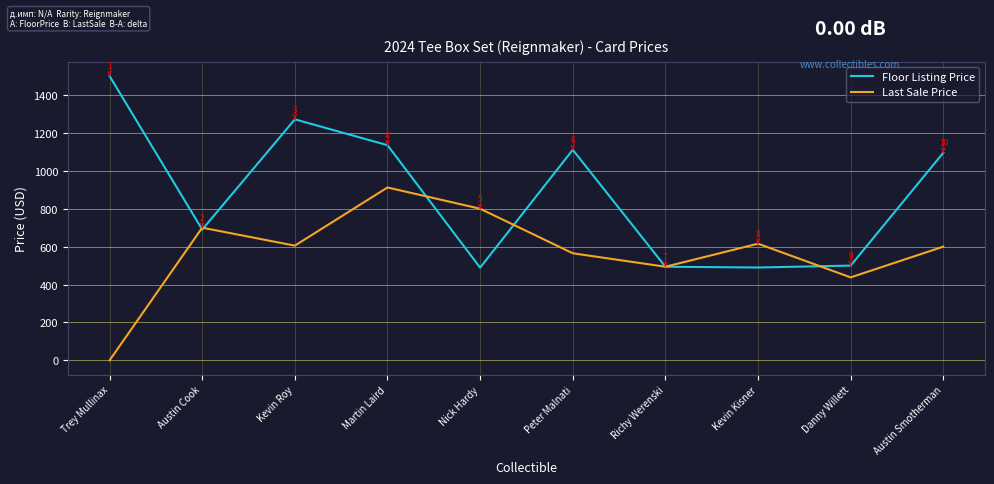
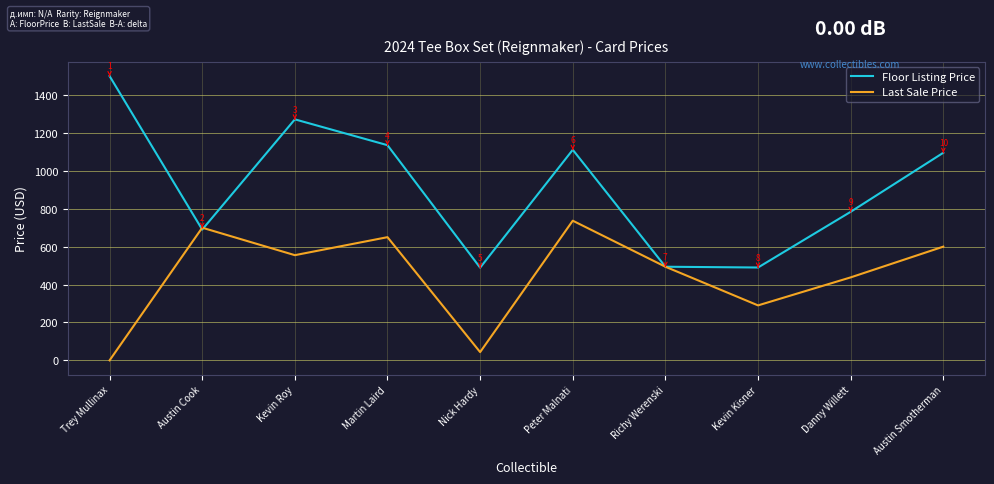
Last Sale Price, Kevin Roy: 610 -> 560
Last Sale Price, Martin Laird: 910 -> 650
Last Sale Price, Nick Hardy: 800 -> 40
Last Sale Price, Peter Malnati: 570 -> 740
Last Sale Price, Kevin Kisner: 620 -> 290
Floor Listing Price, Danny Willett: 500 -> 780
